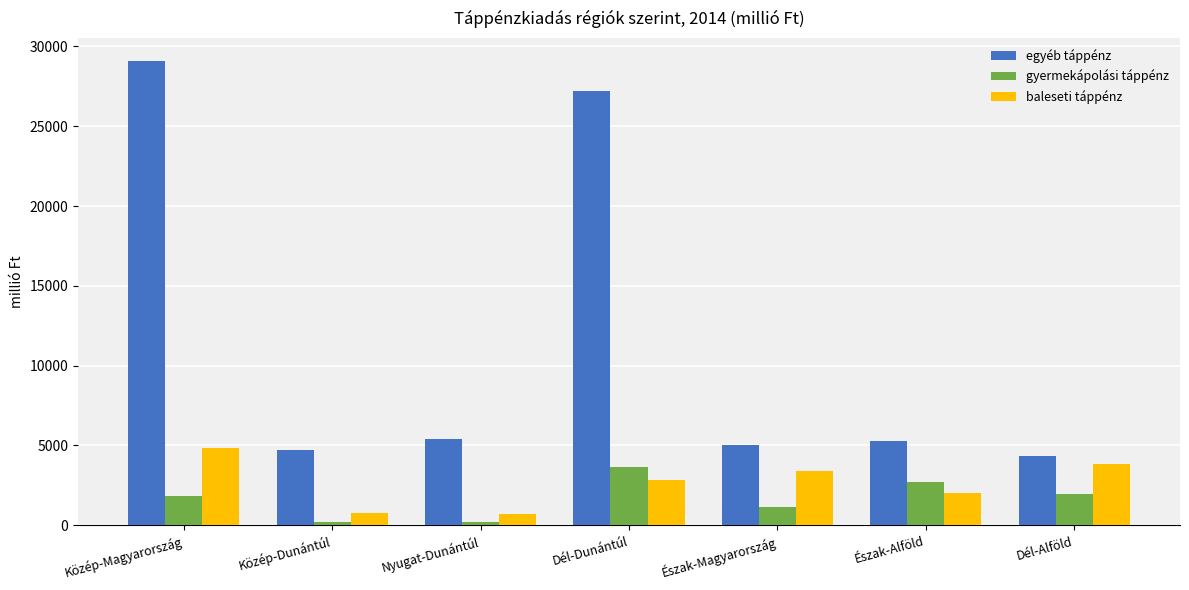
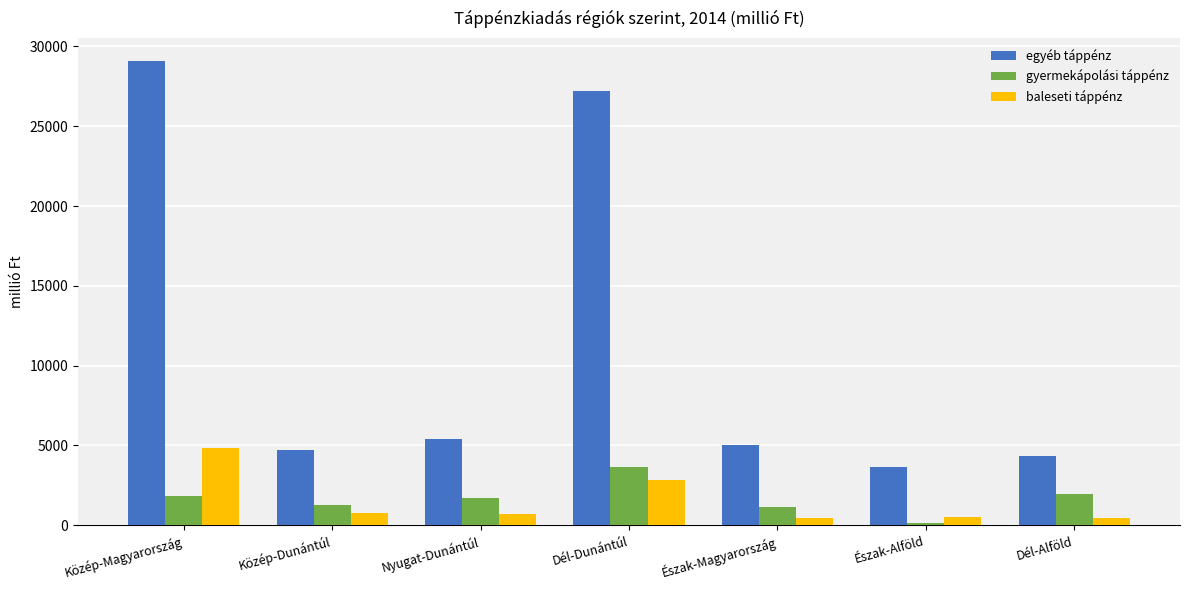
gyermekápolási táppénz, Közép-Dunántúl: 200 -> 1300
gyermekápolási táppénz, Nyugat-Dunántúl: 200 -> 1700
baleseti táppénz, Észak-Magyarország: 3400 -> 500
egyéb táppénz, Észak-Alföld: 5300 -> 3600
gyermekápolási táppénz, Észak-Alföld: 2700 -> 200
baleseti táppénz, Észak-Alföld: 2000 -> 500
baleseti táppénz, Dél-Alföld: 3900 -> 500
